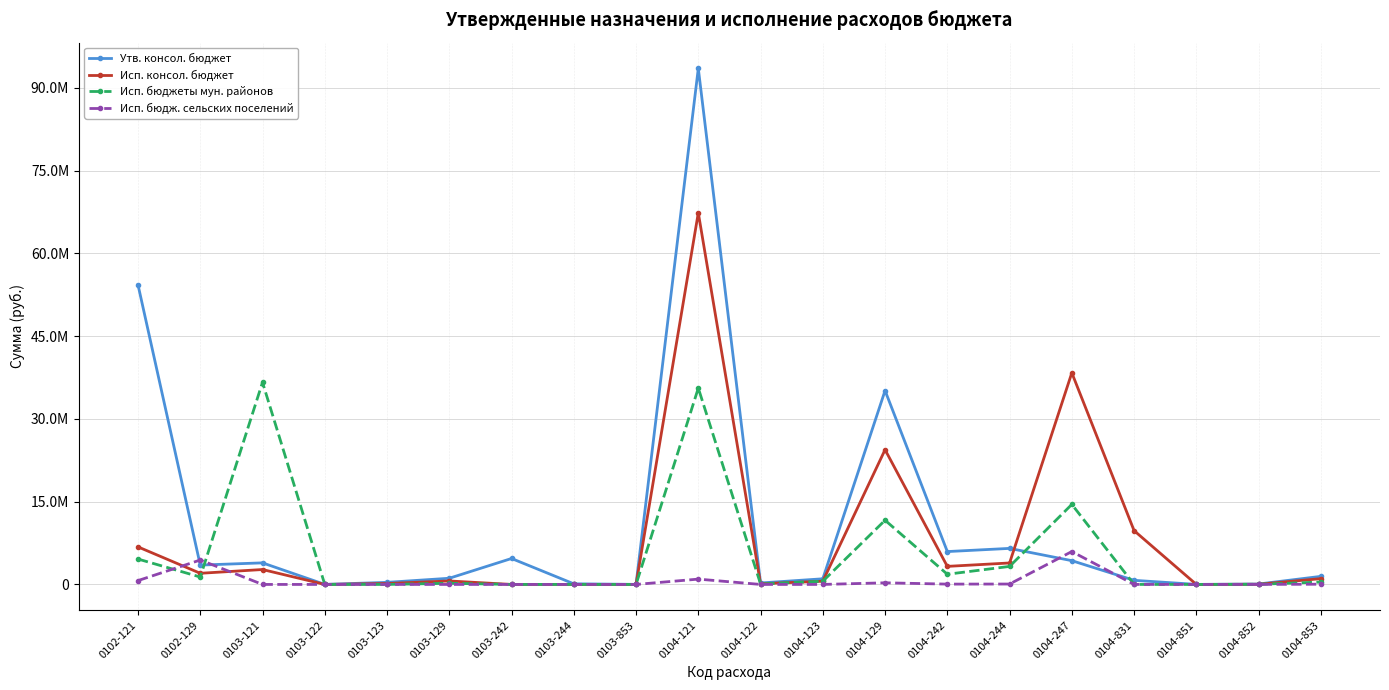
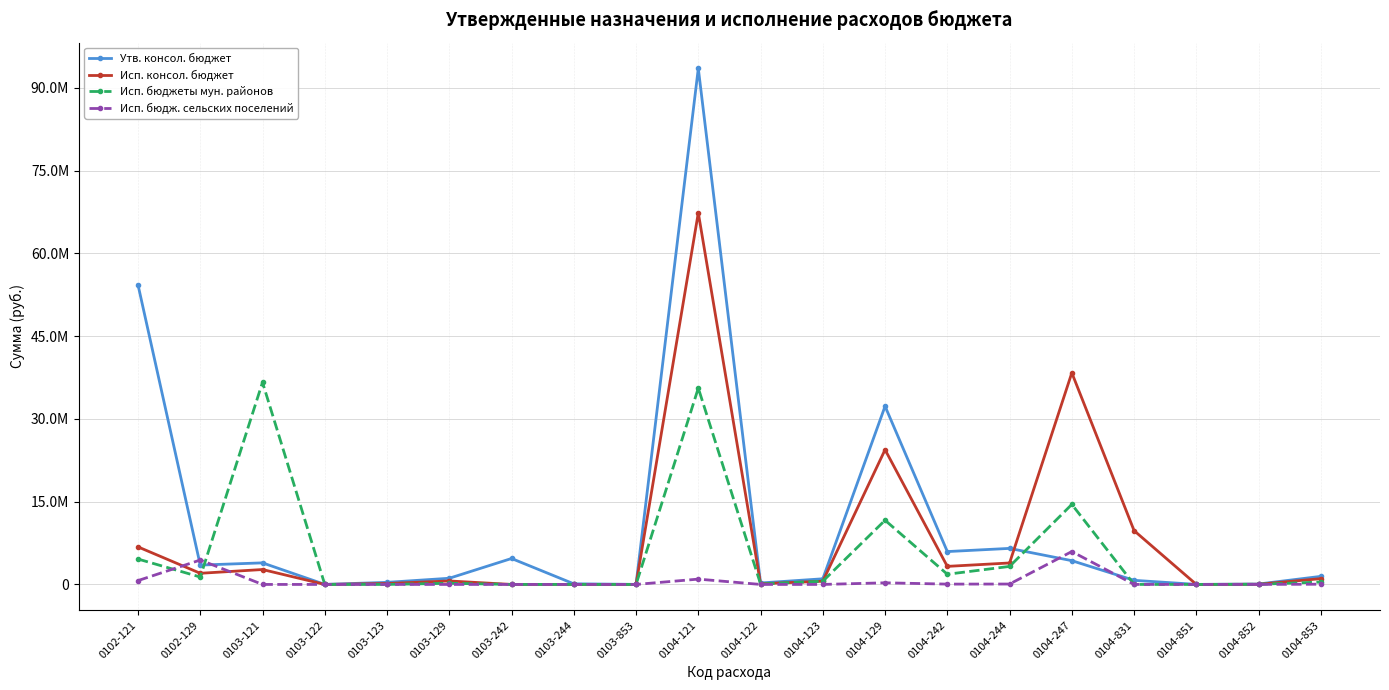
Утв. консол. бюджет, 0104-129: 35000000 -> 32000000
